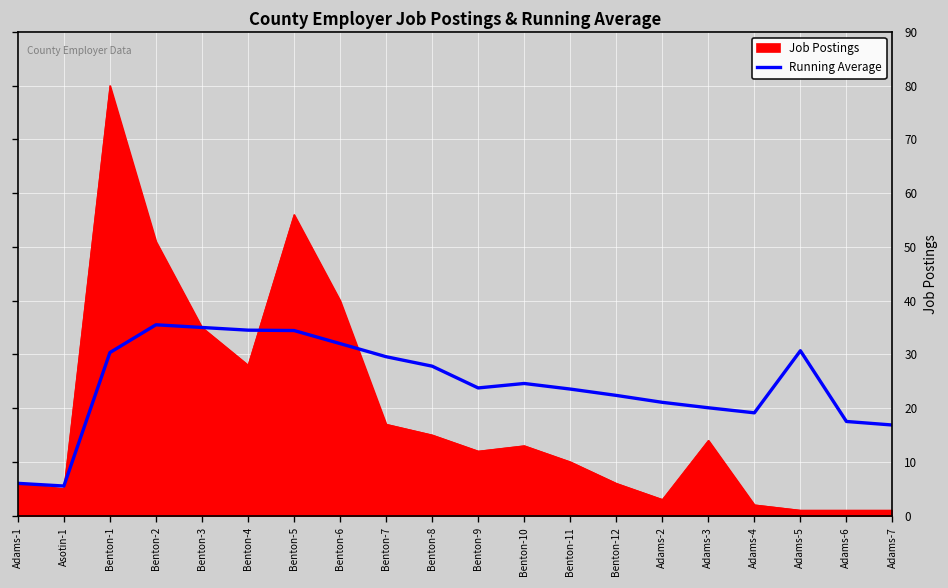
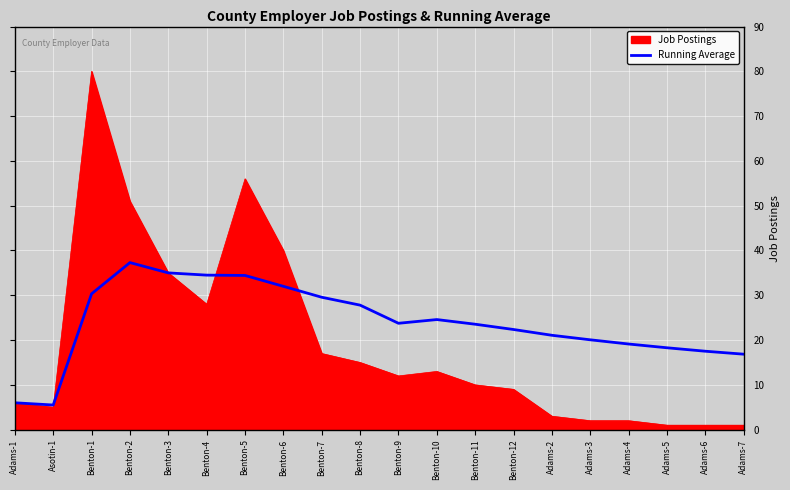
Running Average, Benton-2: 36 -> 37
Job Postings, Benton-12: 6 -> 9
Job Postings, Adams-3: 14 -> 2
Running Average, Adams-5: 31 -> 18
